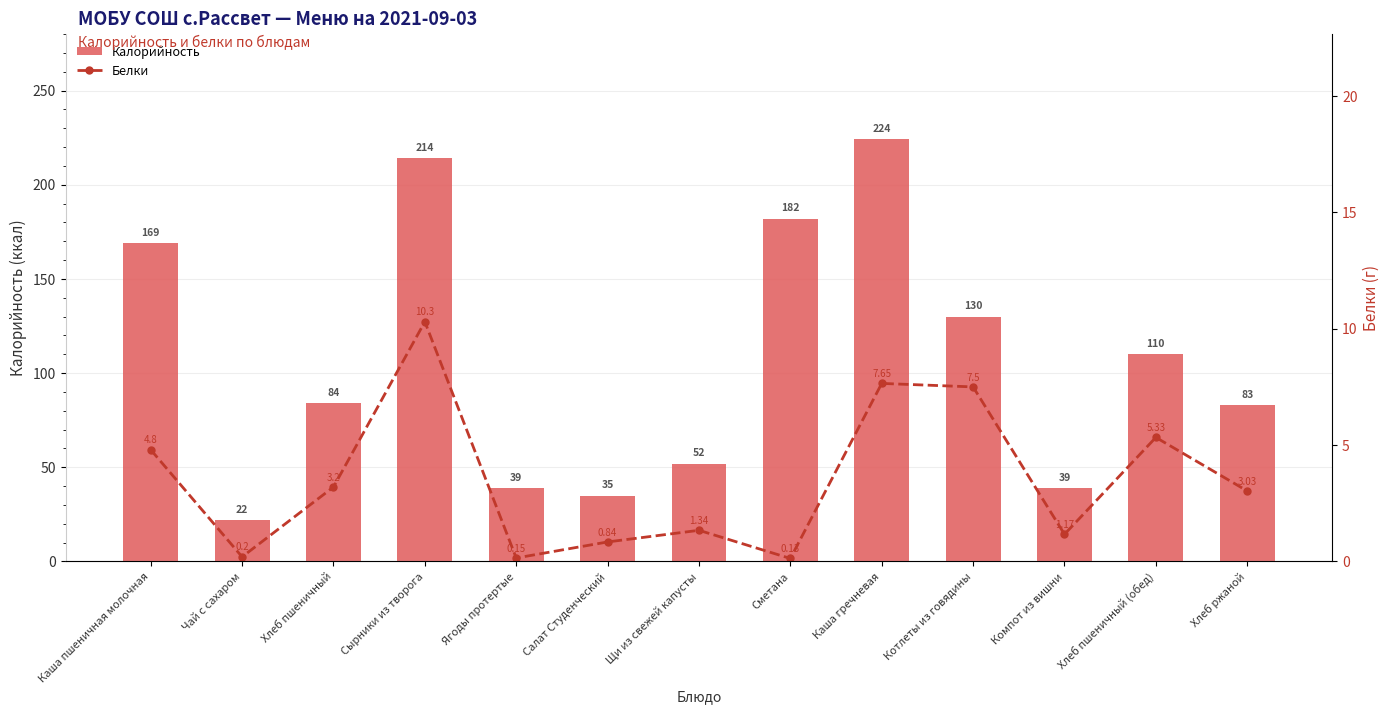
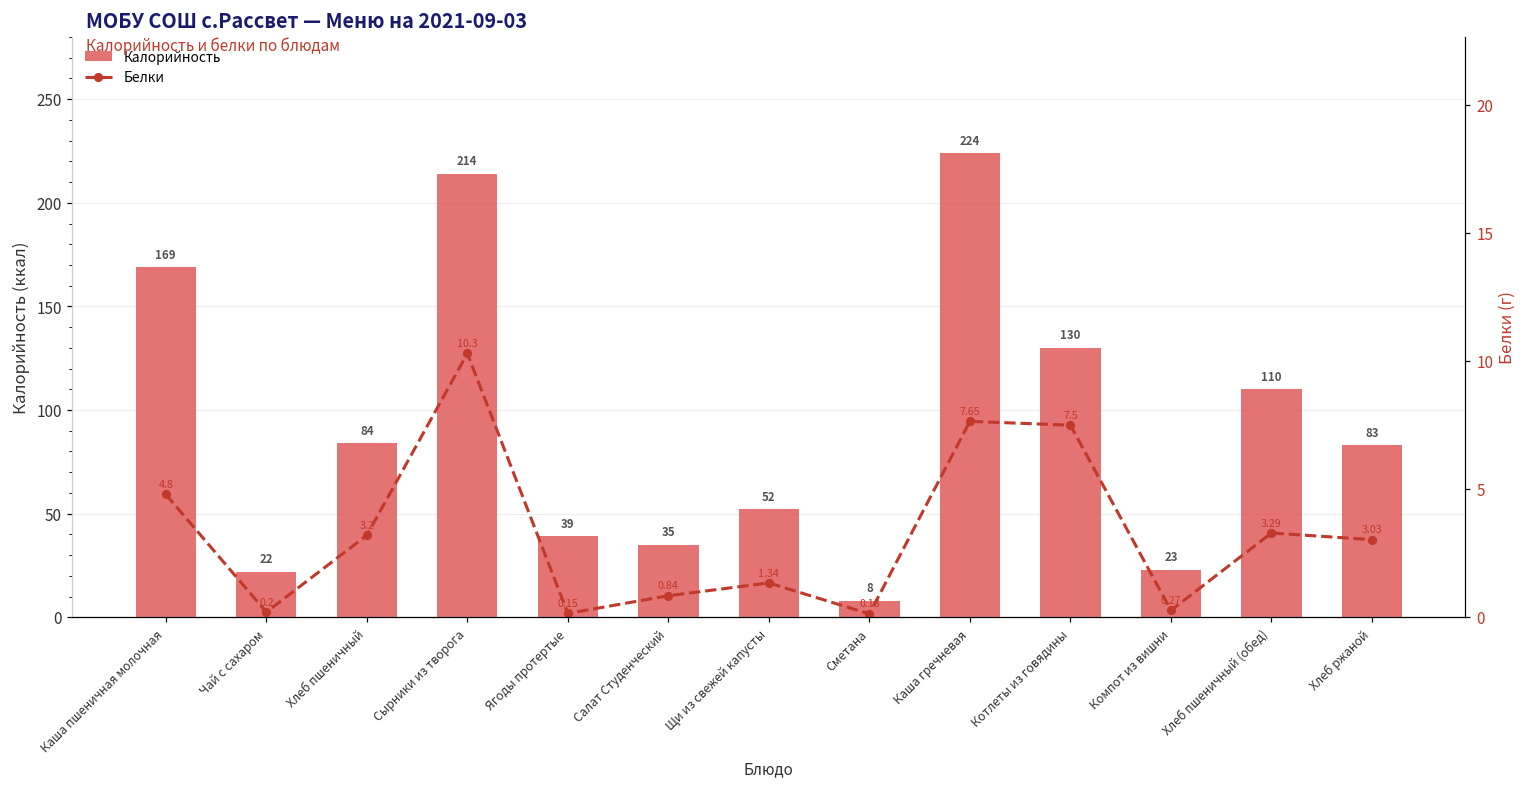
Калорийность, Сметана: 182 -> 8
Калорийность, Компот из вишни: 39 -> 23
Белки, Компот из вишни: 1.17 -> 0.27
Белки, Хлеб пшеничный (обед): 5.33 -> 3.29
